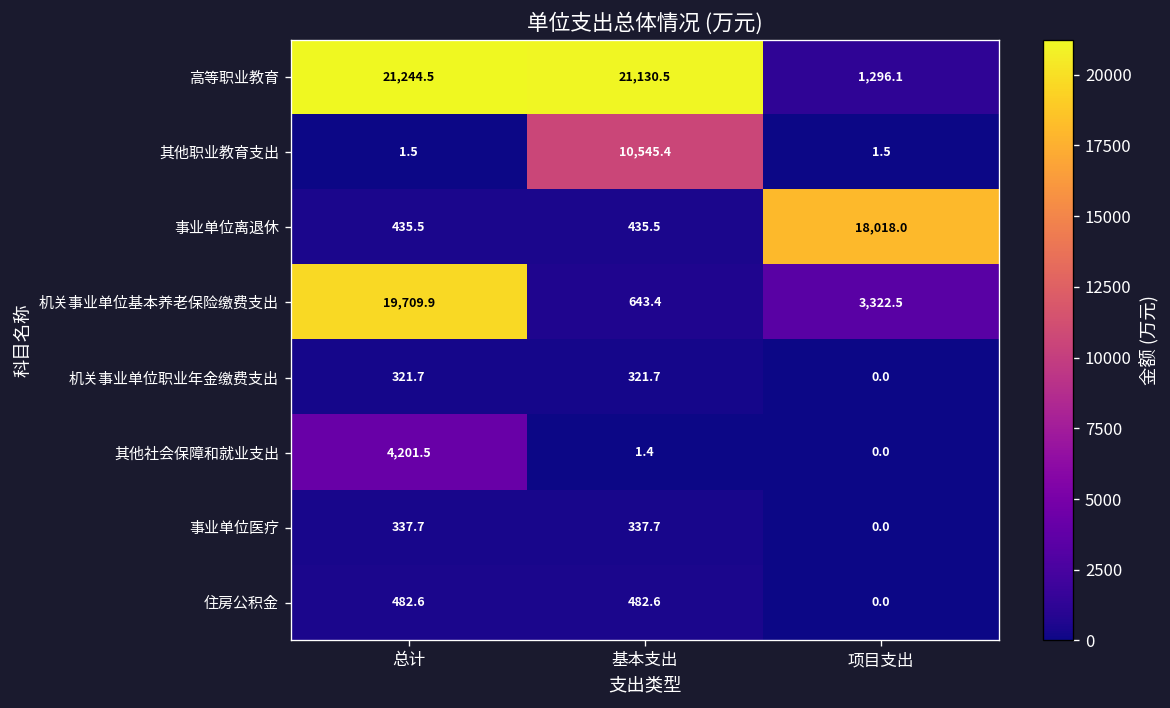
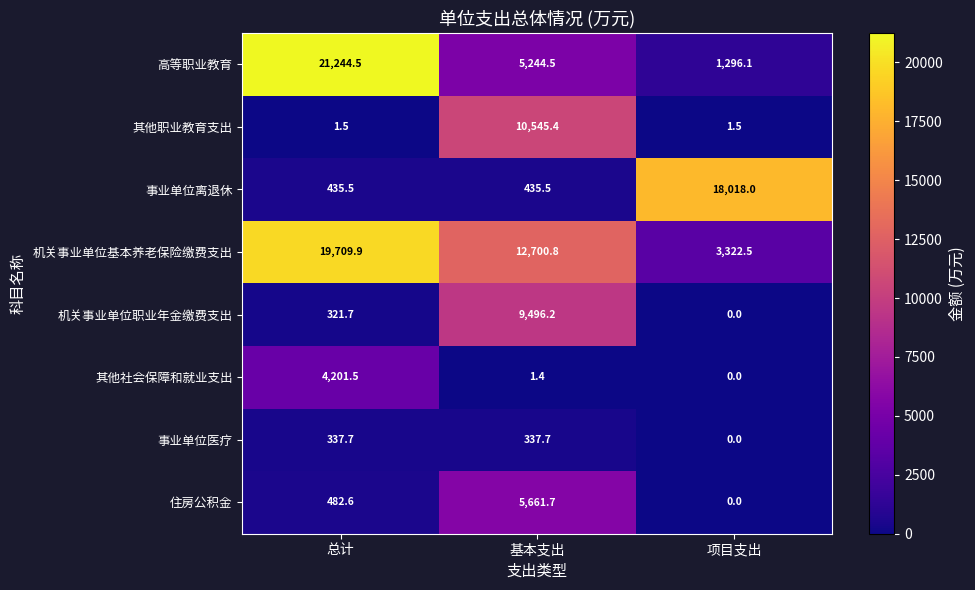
高等职业教育, 基本支出: 21,130.5 -> 5,244.5
机关事业单位基本养老保险缴费支出, 基本支出: 643.4 -> 12,700.8
机关事业单位职业年金缴费支出, 基本支出: 321.7 -> 9,496.2
住房公积金, 基本支出: 482.6 -> 5,661.7
